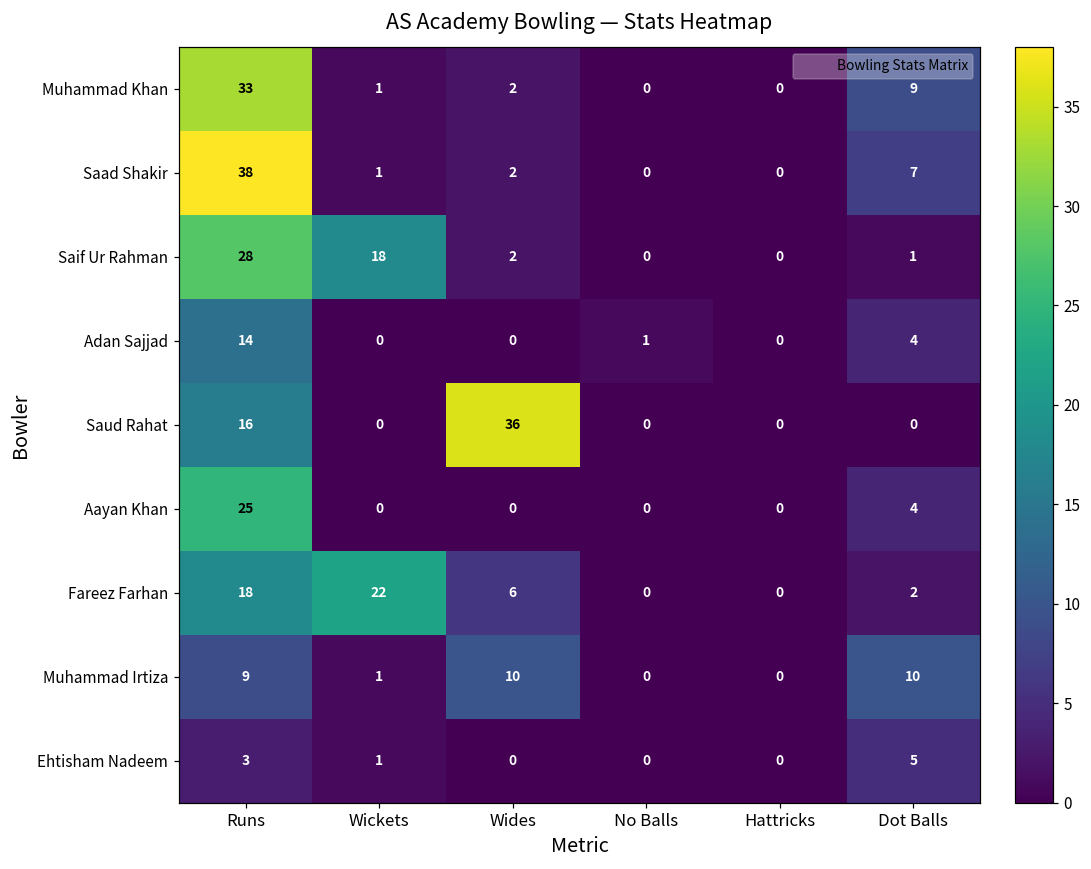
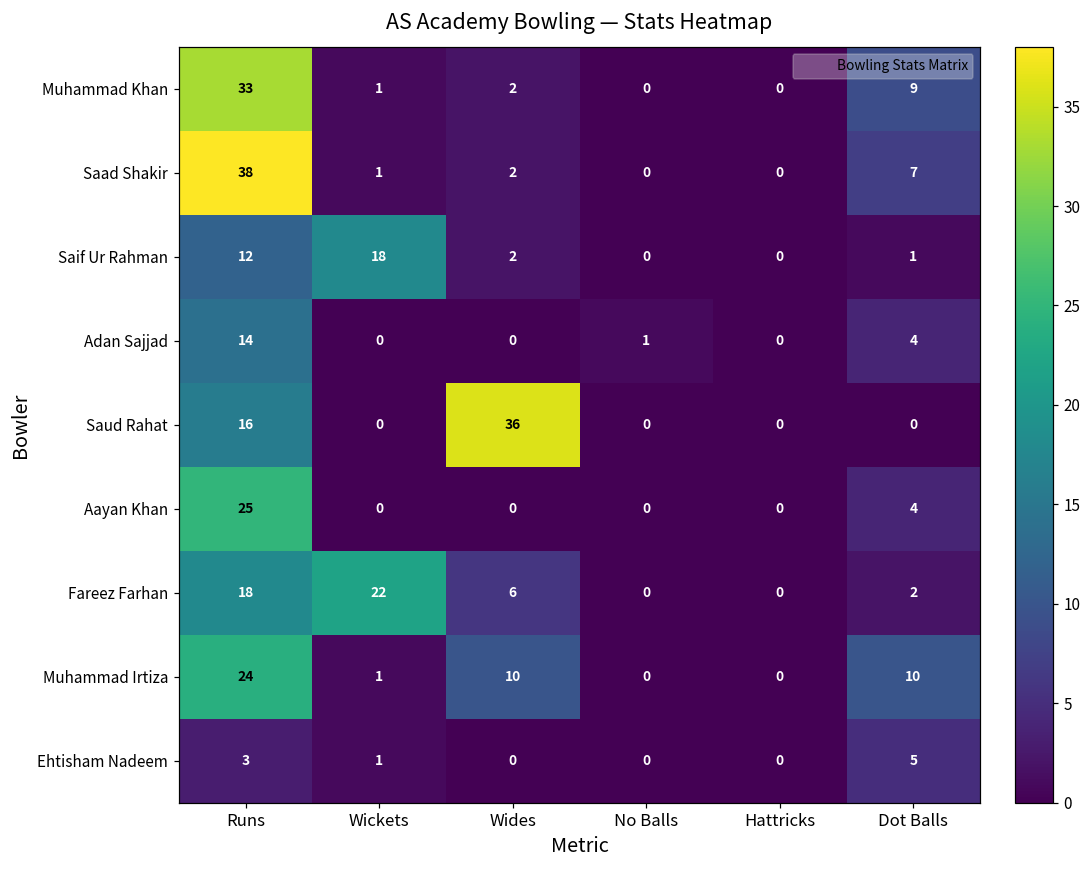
Saif Ur Rahman, Runs: 28 -> 12
Muhammad Irtiza, Runs: 9 -> 24
